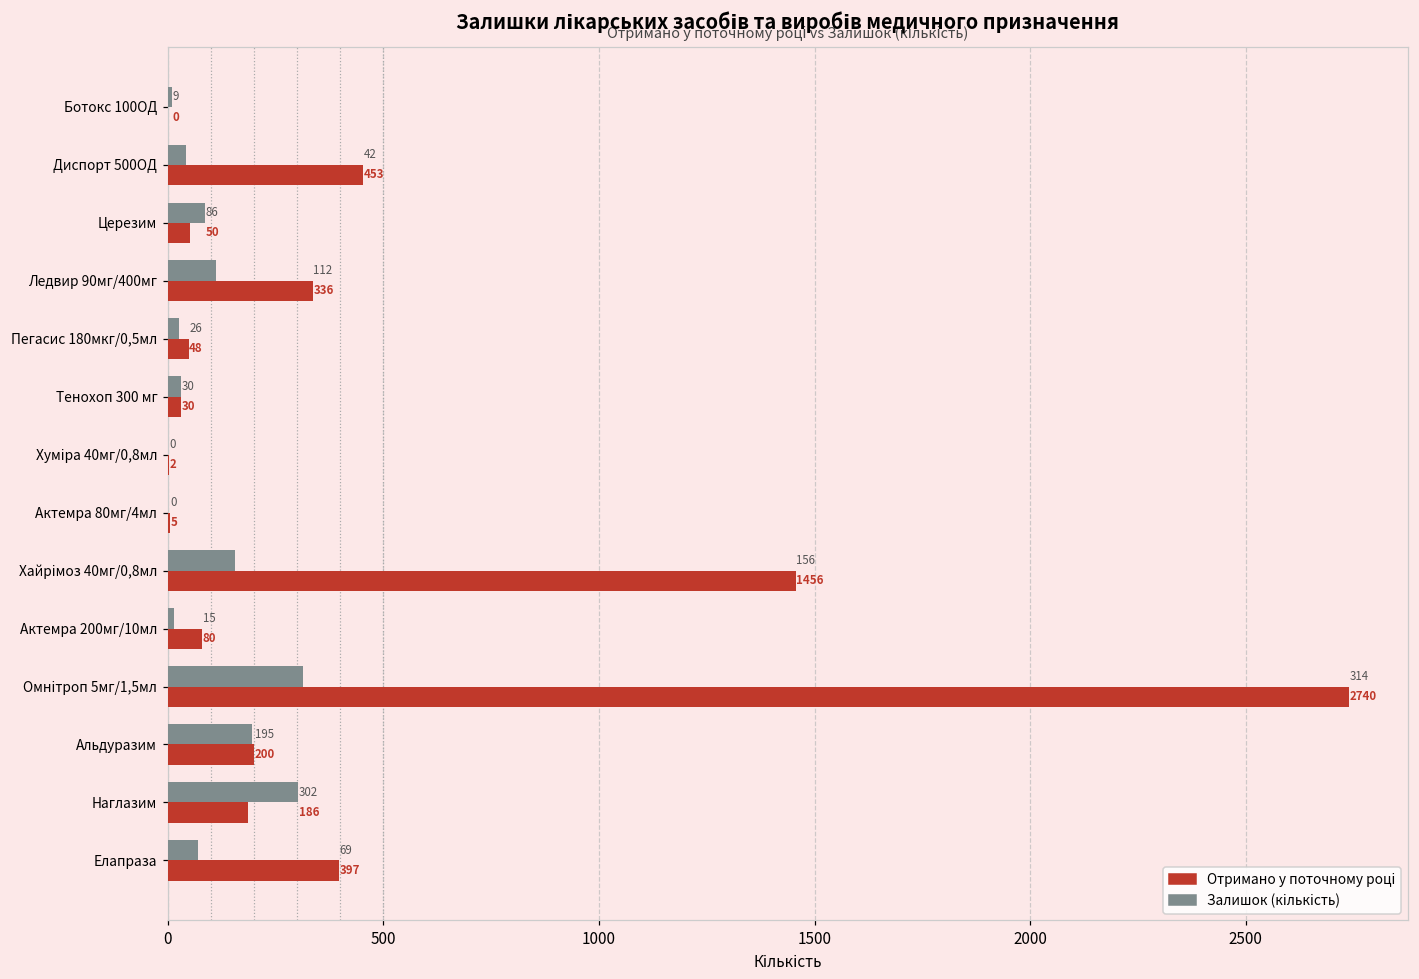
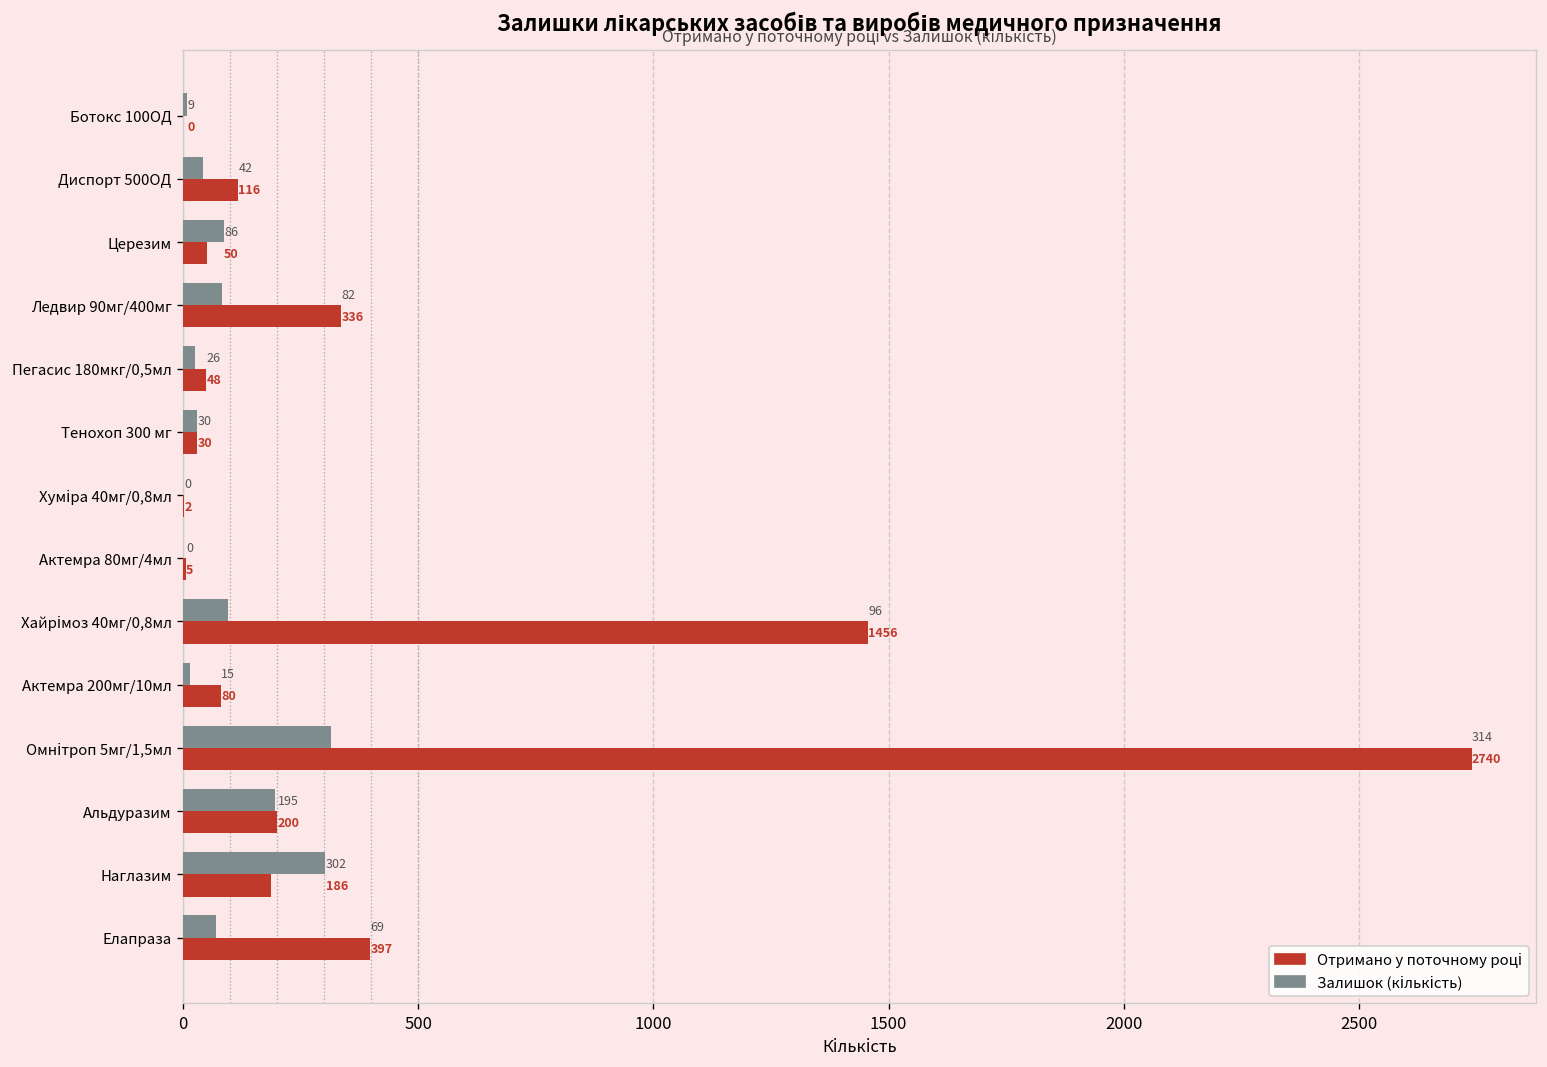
Отримано у поточному році, Диспорт 500ОД: 453 -> 116
Залишок (кількість), Ледвир 90мг/400мг: 112 -> 82
Залишок (кількість), Хайрімоз 40мг/0,8мл: 156 -> 96
